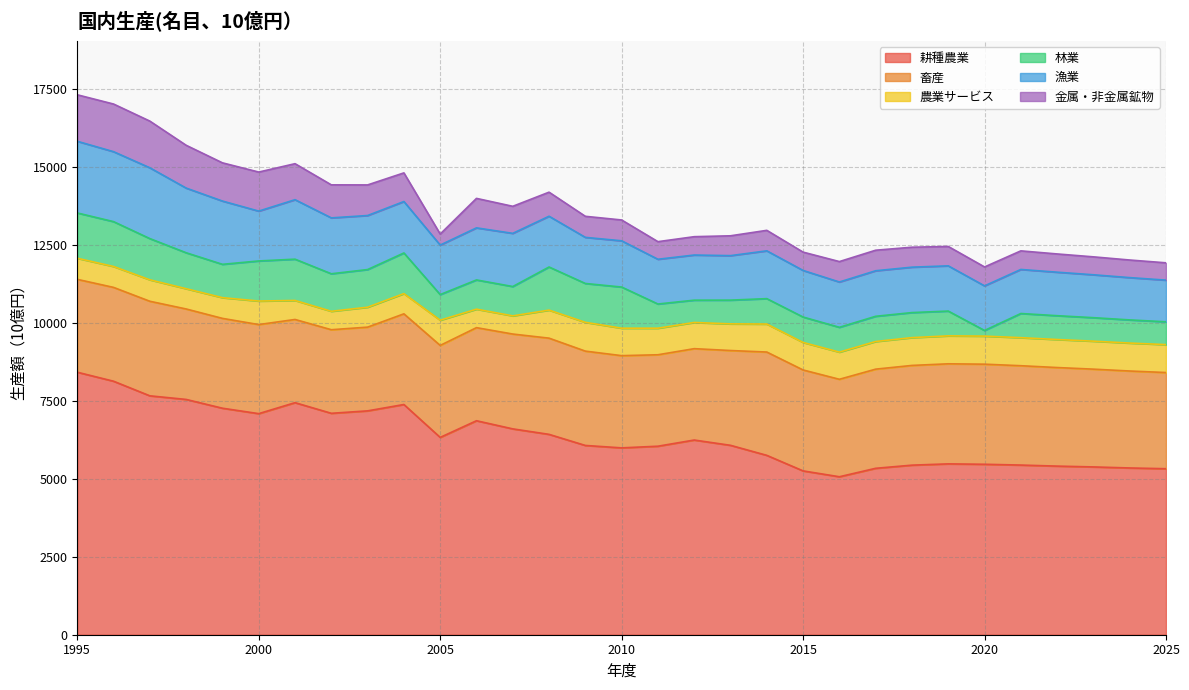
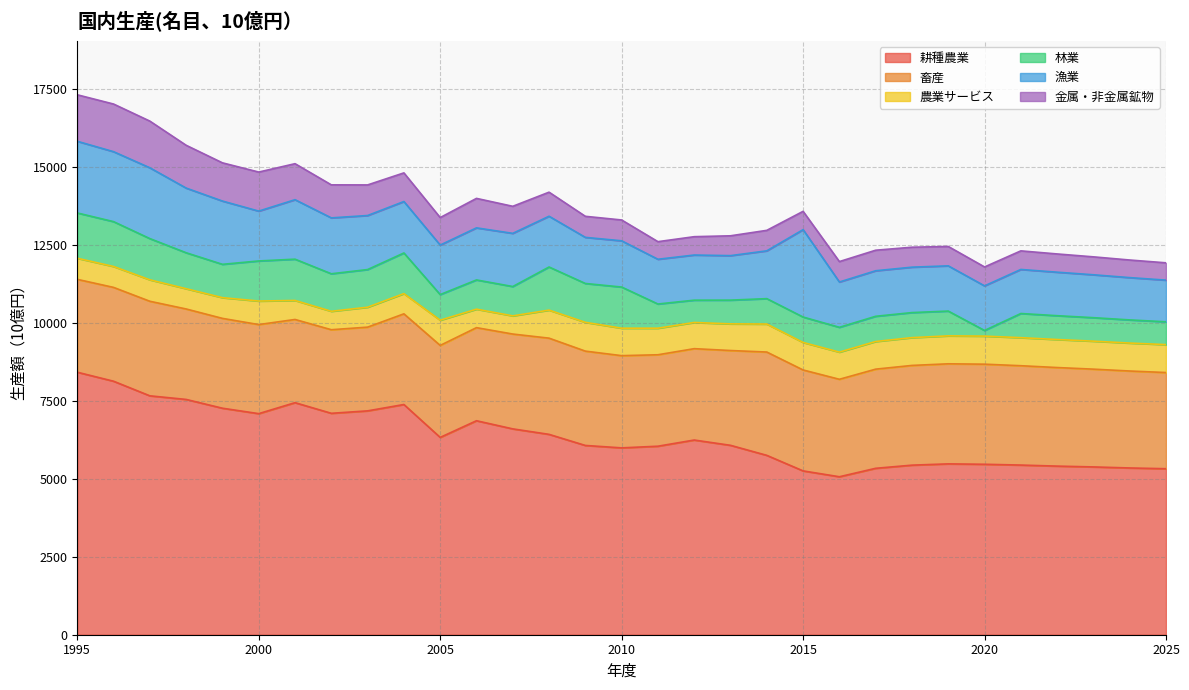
金属・非金属鉱物, 2005: 400 -> 900
漁業, 2015: 1500 -> 2800
